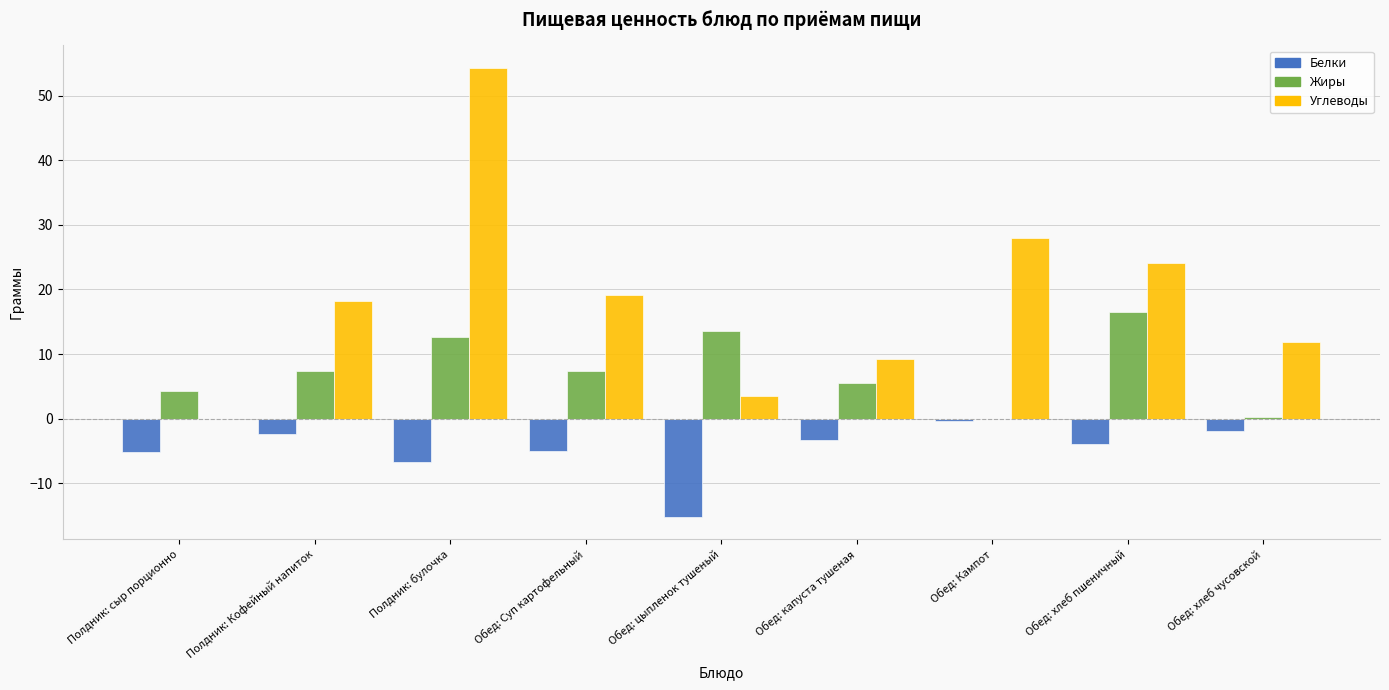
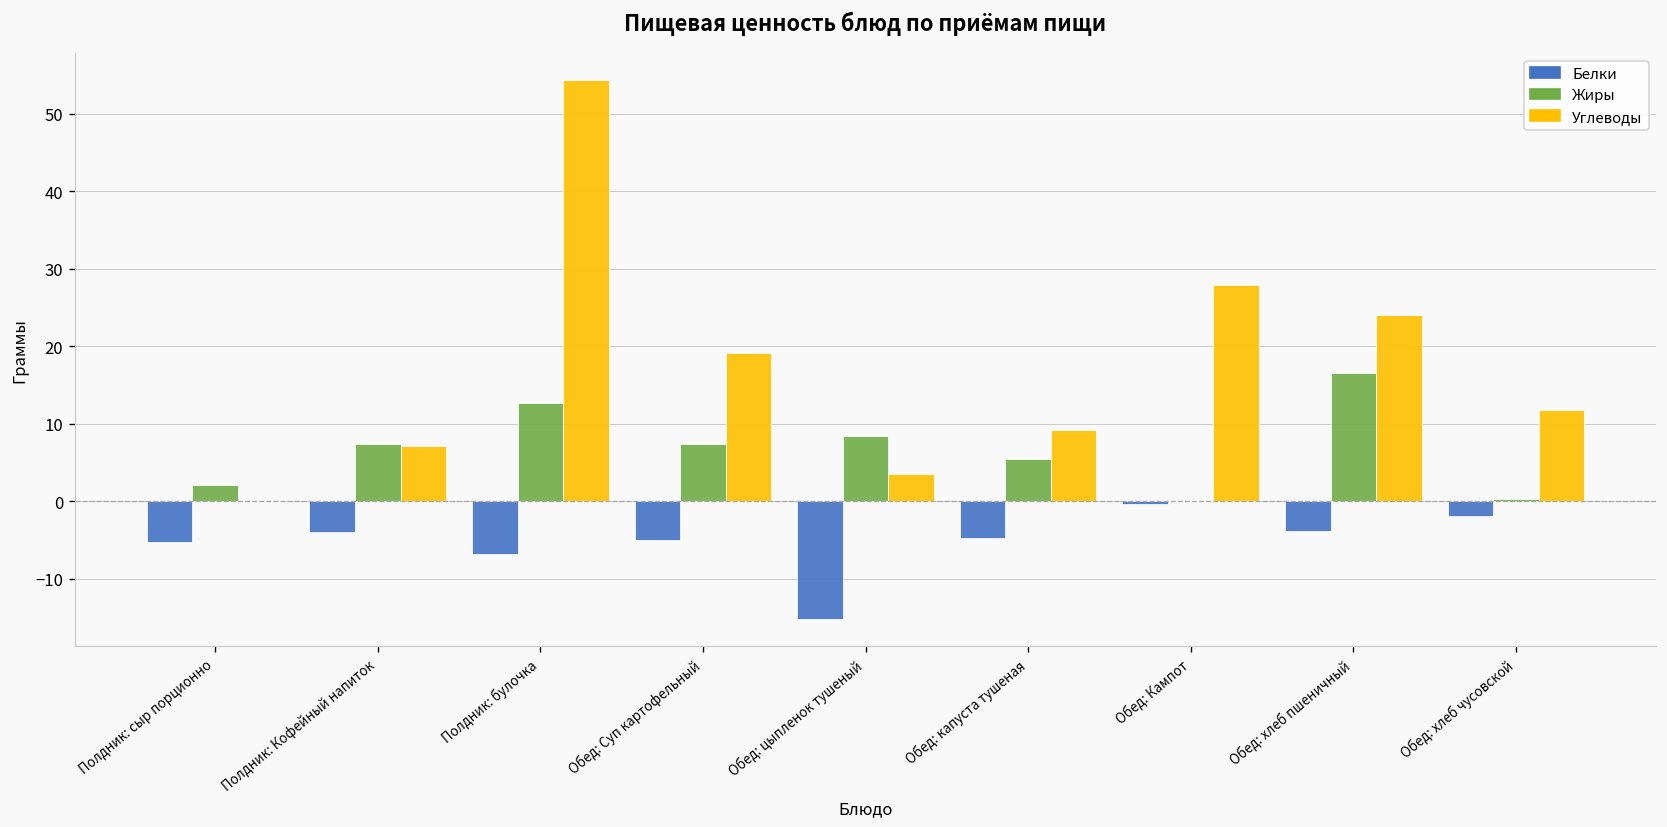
Жиры, Полдник: сыр порционно: 4 -> 2
Белки, Полдник: Кофейный напиток: -2 -> -4
Углеводы, Полдник: Кофейный напиток: 18 -> 7
Жиры, Обед: цыпленок тушеный: 14 -> 8
Белки, Обед: капуста тушеная: -3 -> -5
